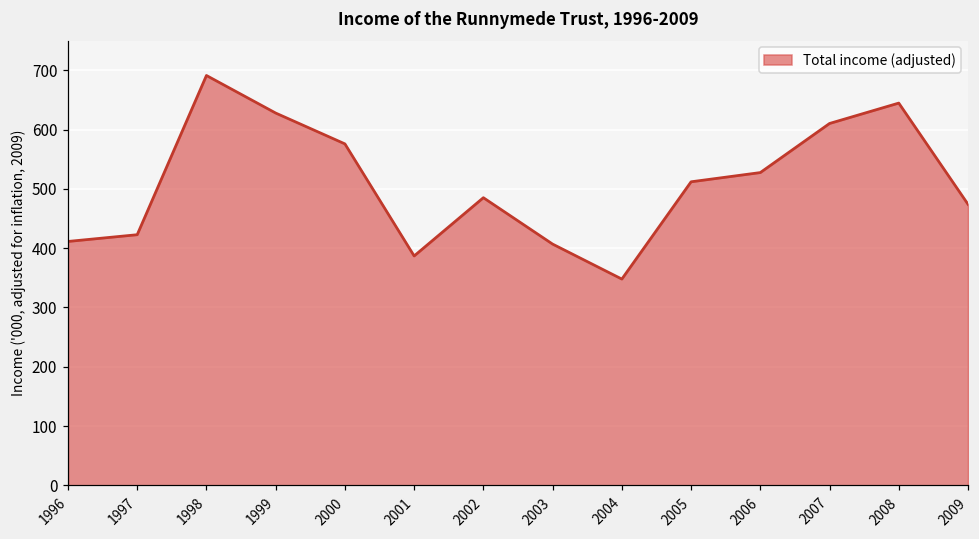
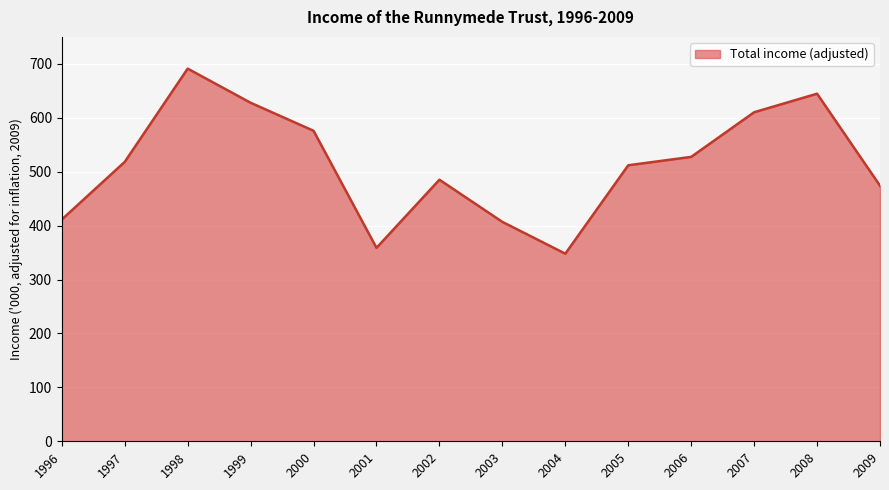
1997: 420 -> 520
2001: 390 -> 360
